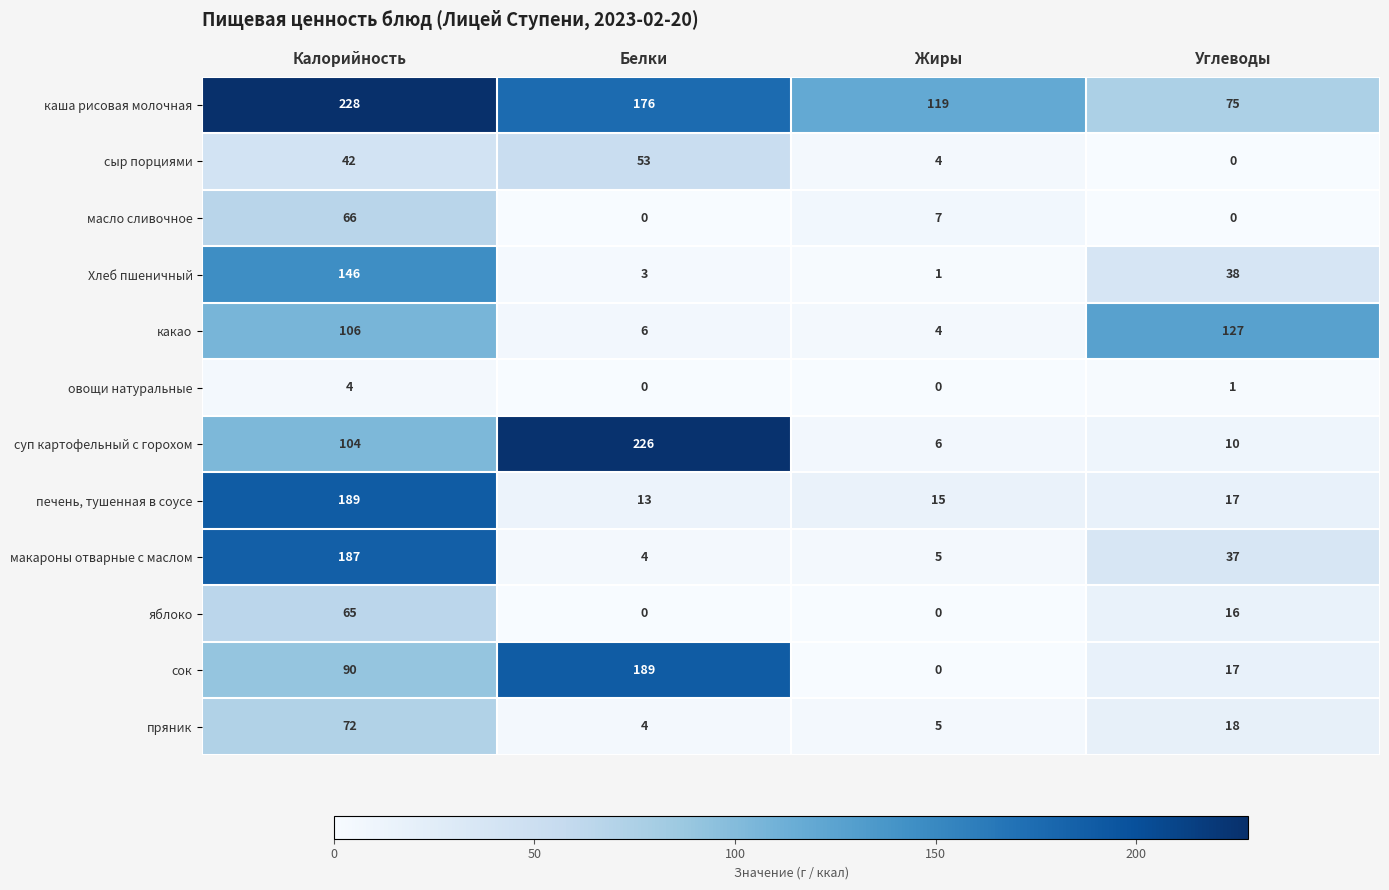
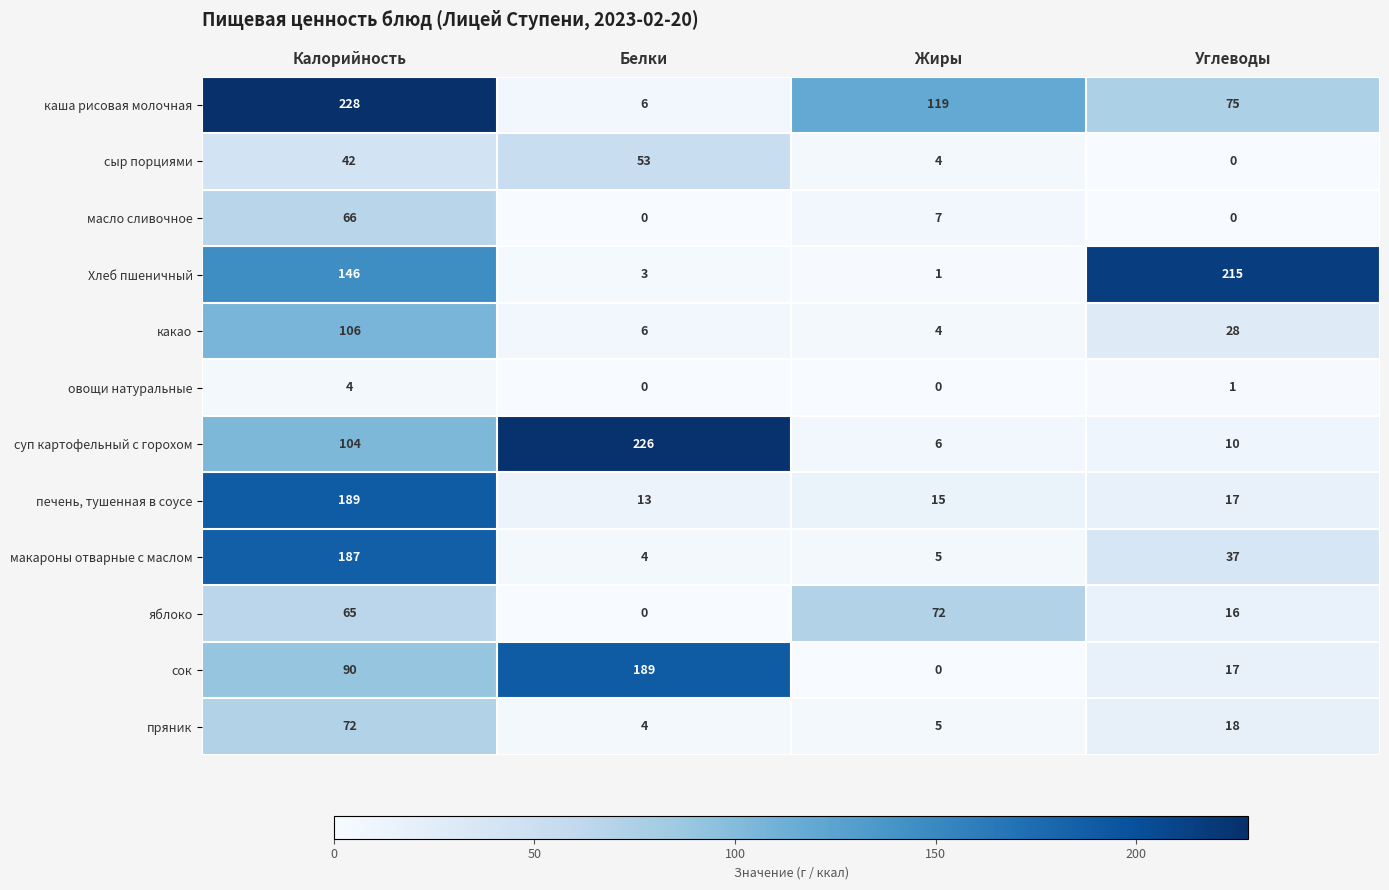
каша рисовая молочная, Белки: 176 -> 6
Хлеб пшеничный, Углеводы: 38 -> 215
какао, Углеводы: 127 -> 28
яблоко, Жиры: 0 -> 72
